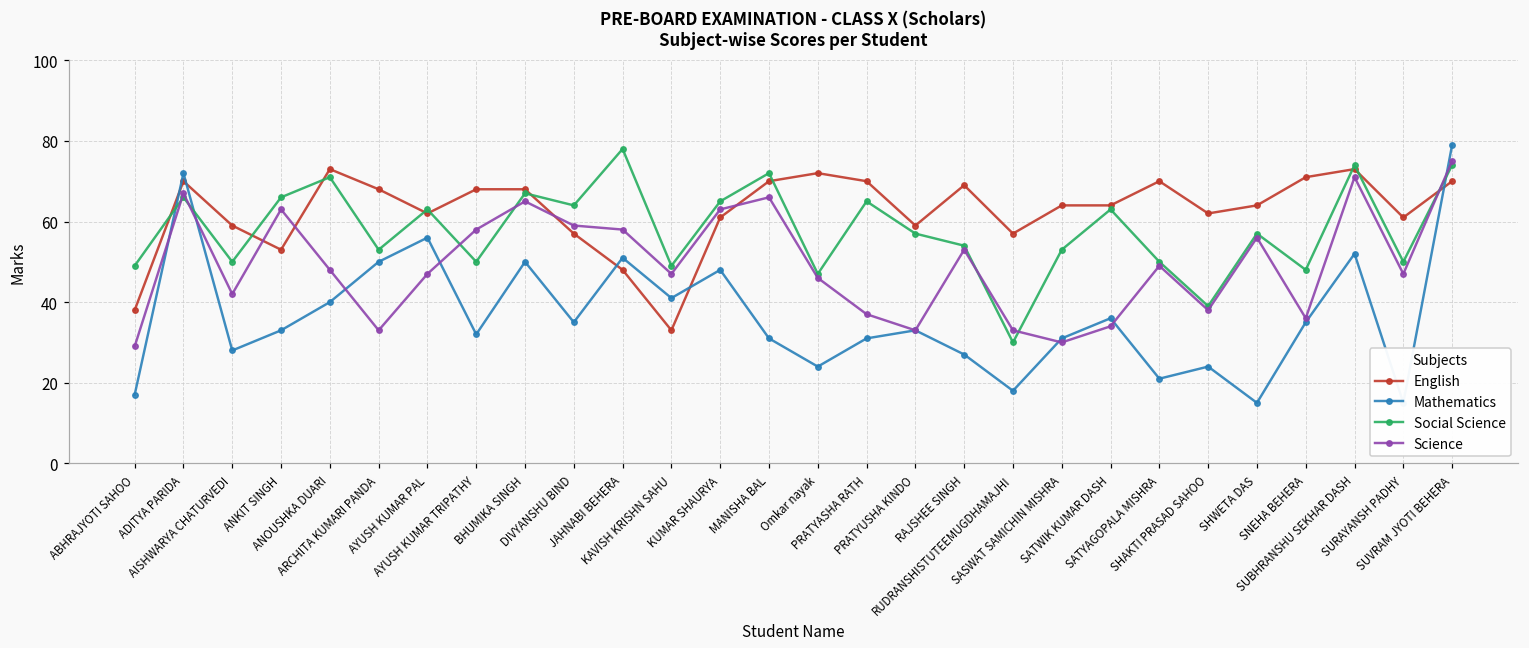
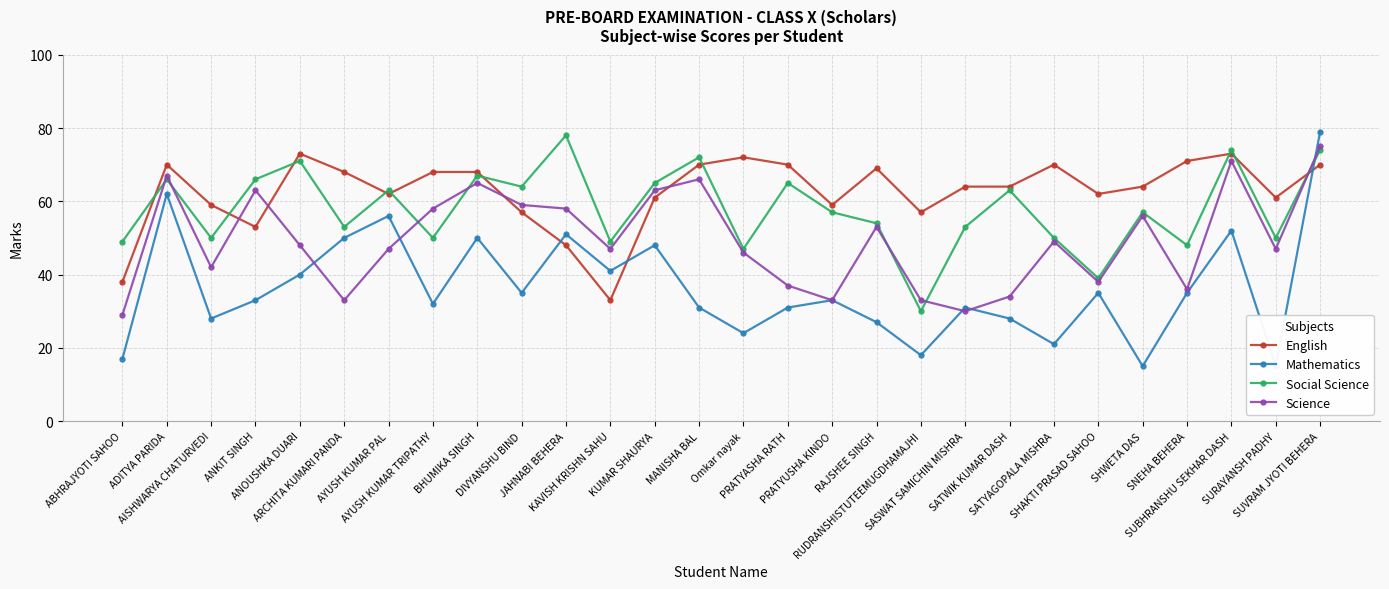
Mathematics, ADITYA PARIDA: 72 -> 62
Mathematics, SATWIK KUMAR DASH: 36 -> 28
Mathematics, SHAKTI PRASAD SAHOO: 24 -> 35
